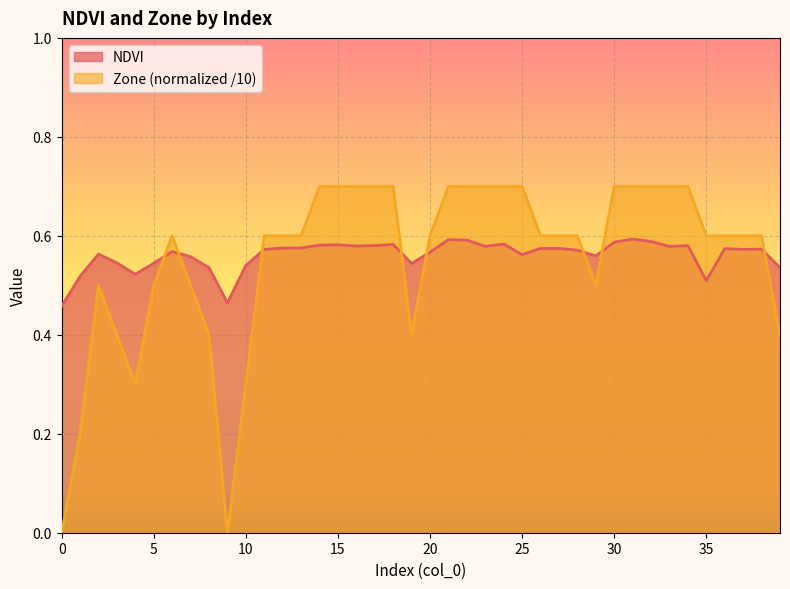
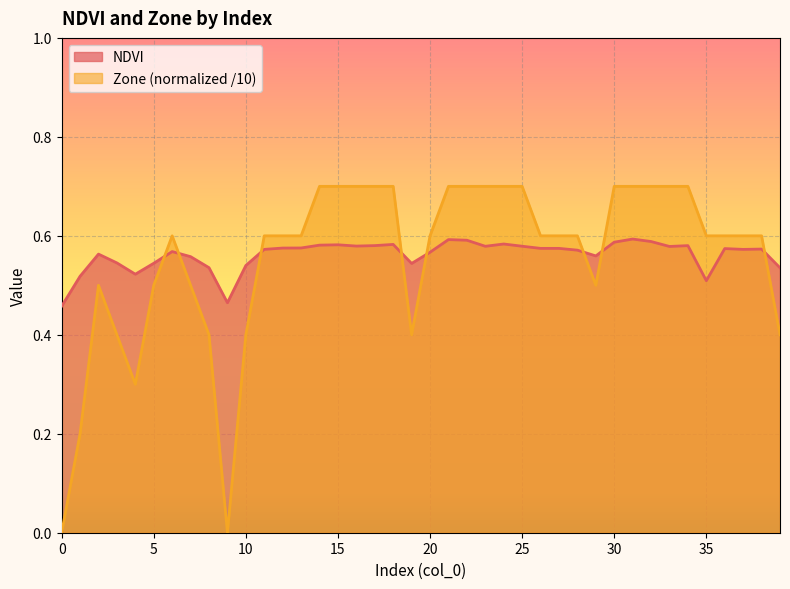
Zone (normalized /10), 10: 0.30 -> 0.40
NDVI, 25: 0.56 -> 0.58
